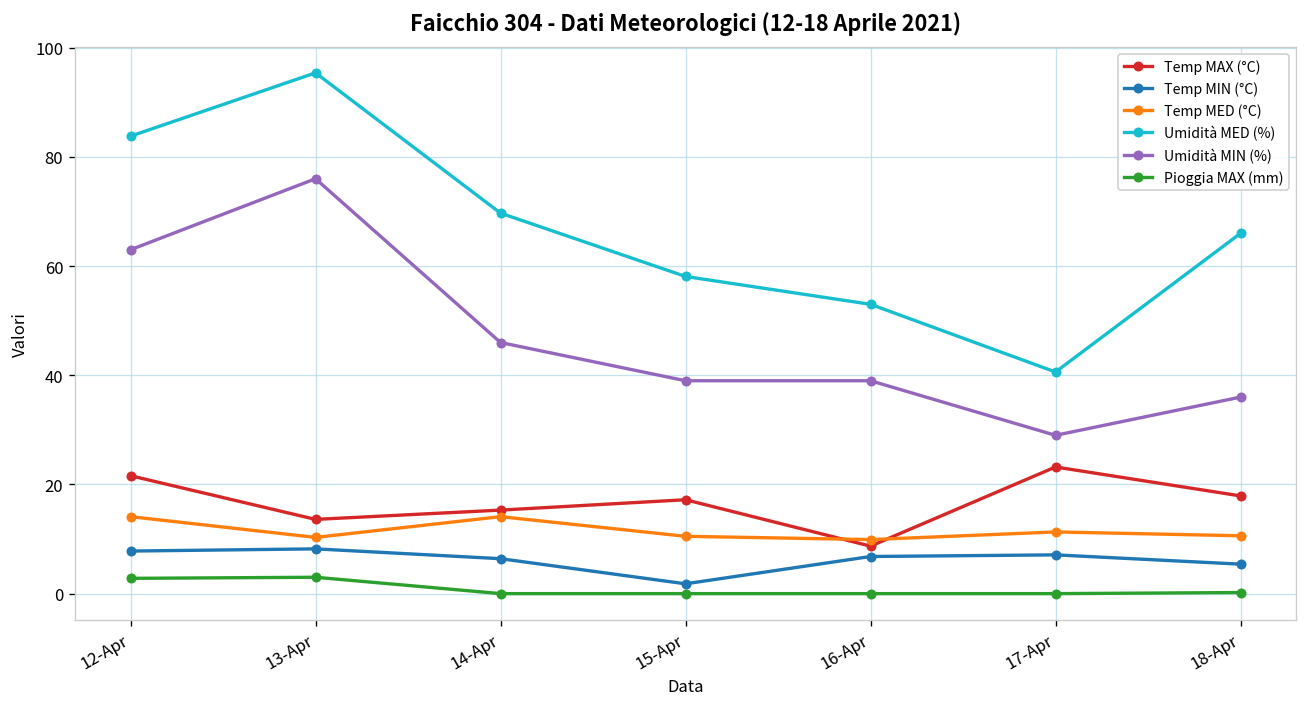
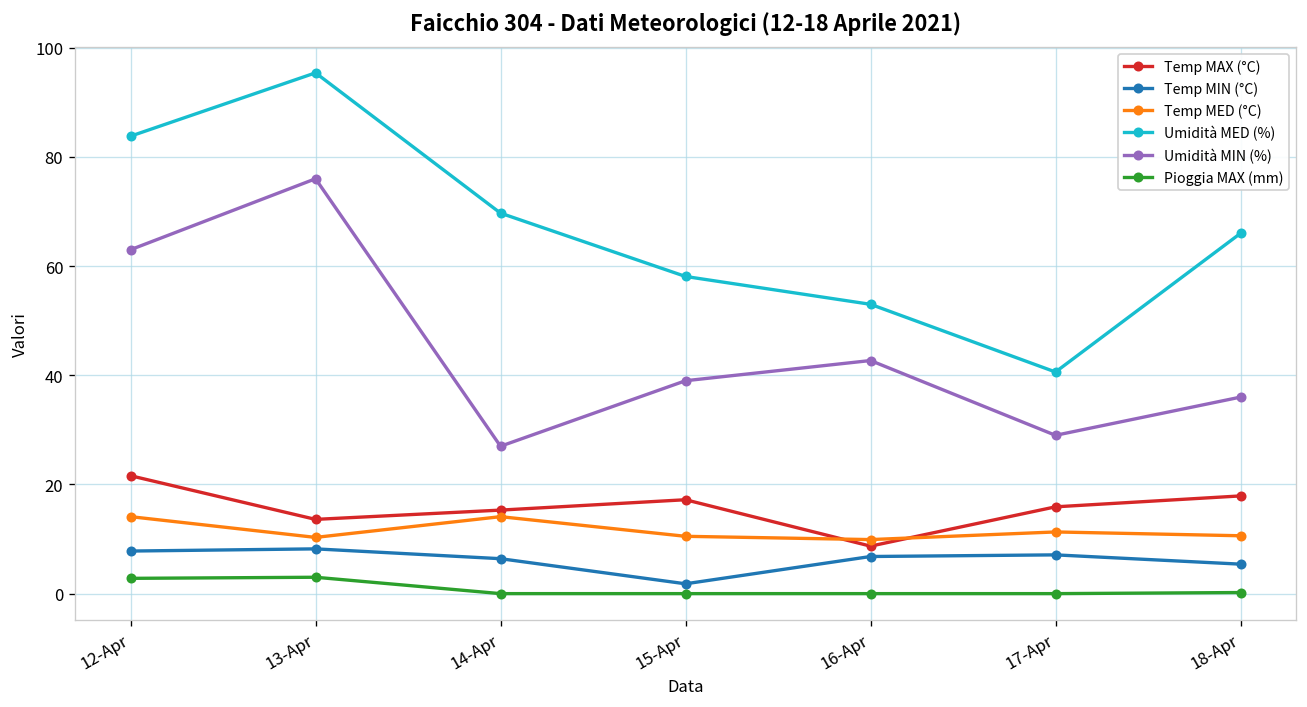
Umidità MIN (%), 14-Apr: 46 -> 27
Umidità MIN (%), 16-Apr: 39 -> 43
Temp MAX (°C), 17-Apr: 23 -> 16
